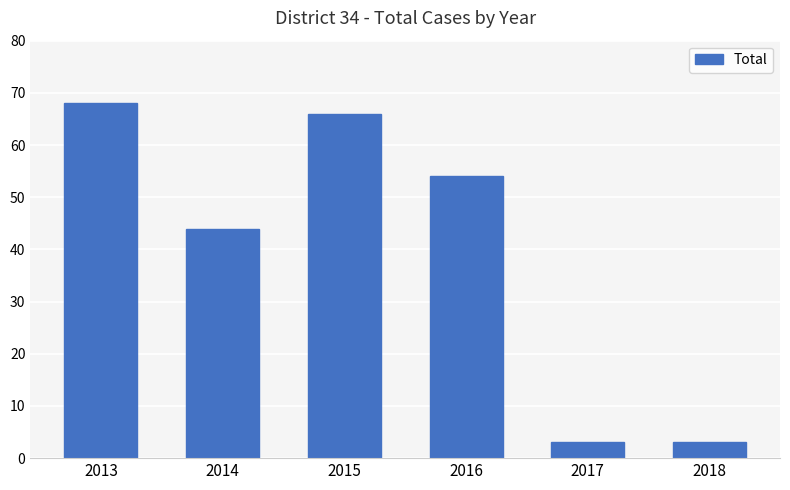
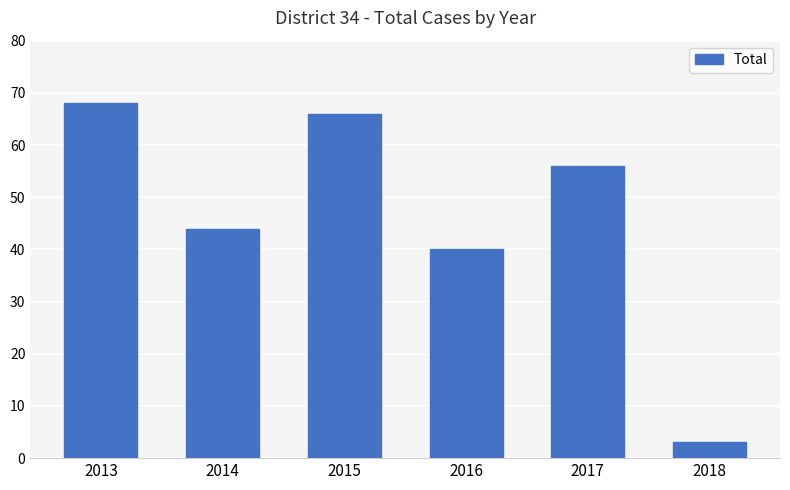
2016: 54 -> 40
2017: 3 -> 56
